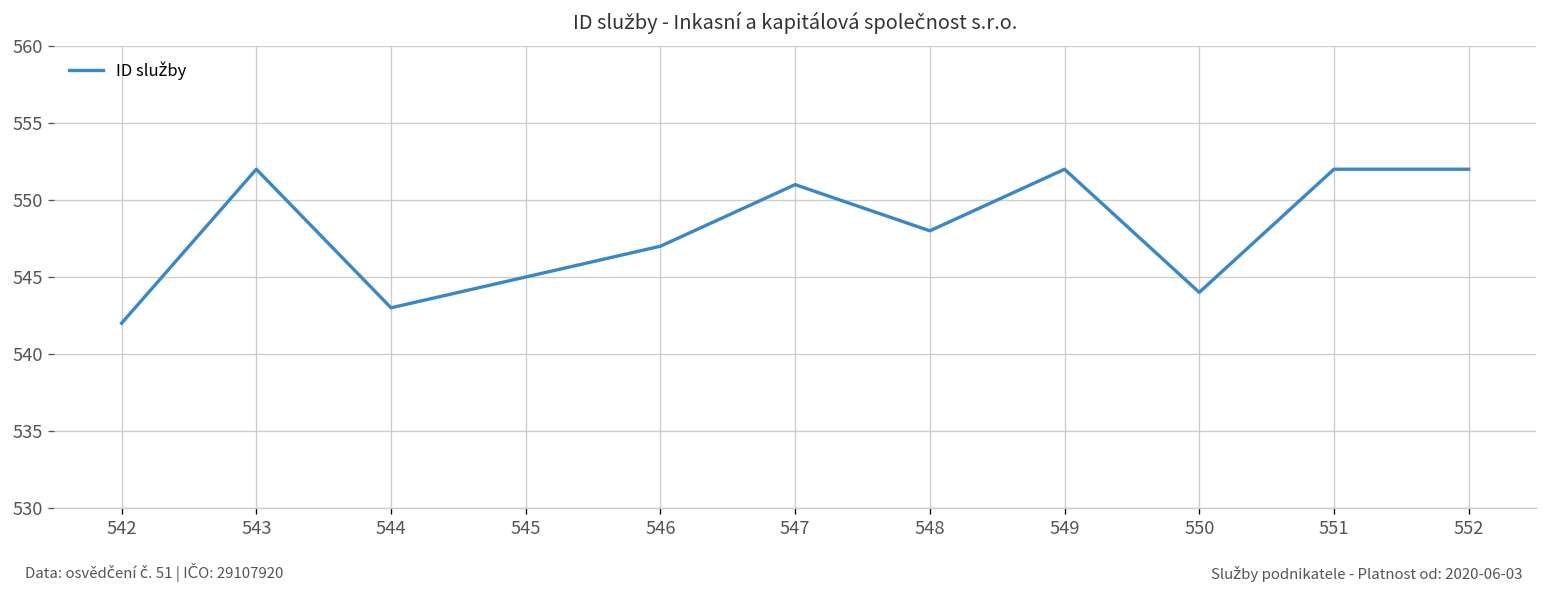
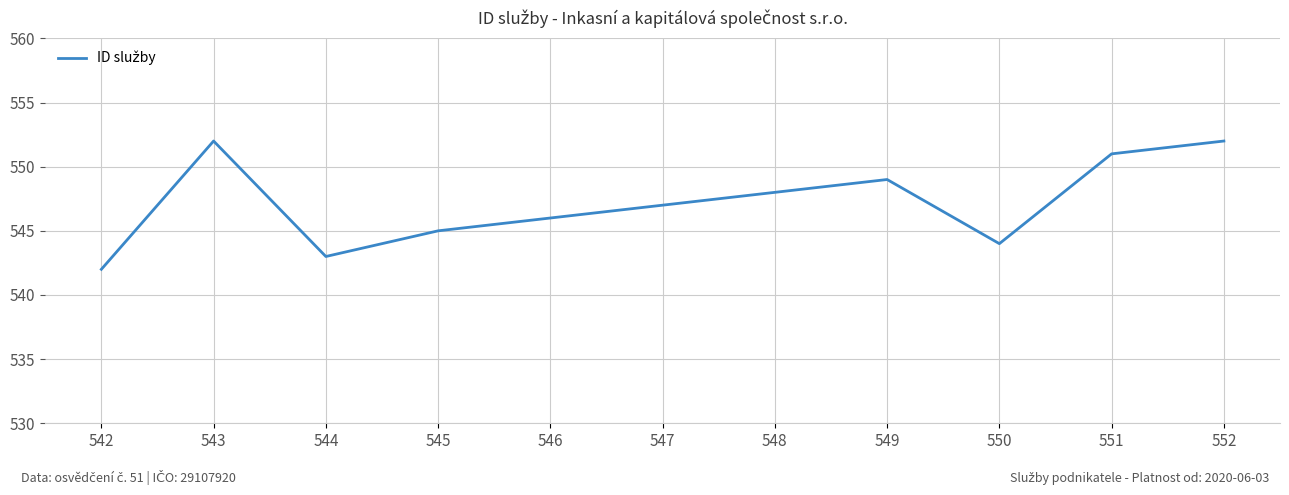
546: 547 -> 546
547: 551 -> 547
549: 552 -> 549
551: 552 -> 551
